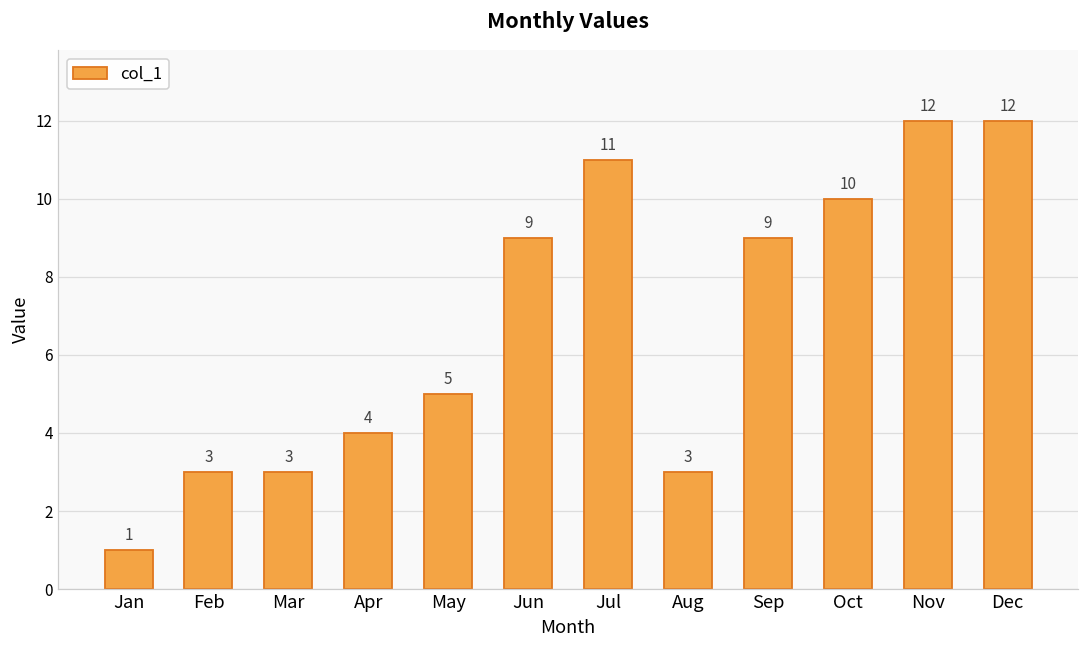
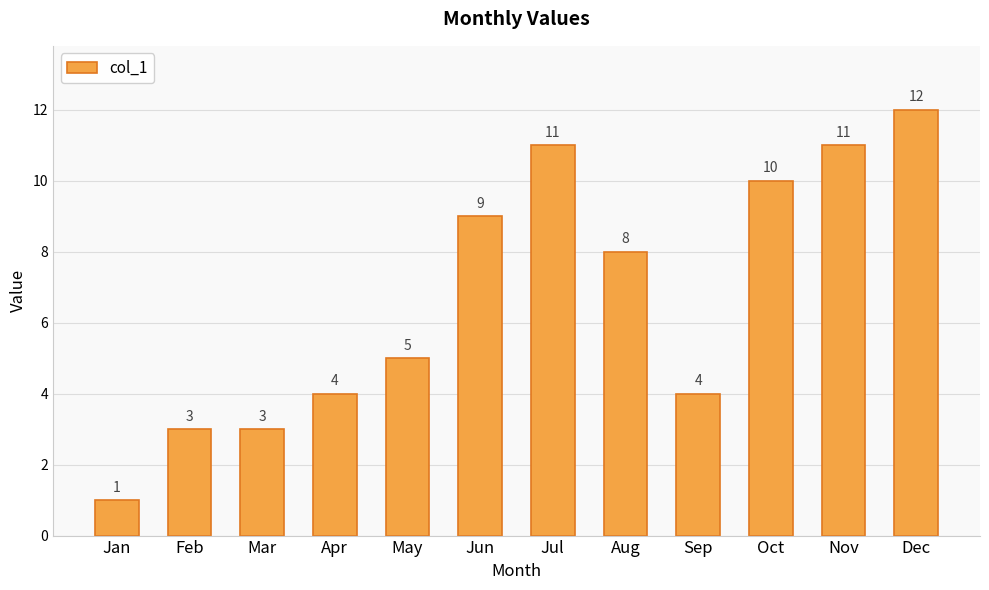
Aug: 3 -> 8
Sep: 9 -> 4
Nov: 12 -> 11
